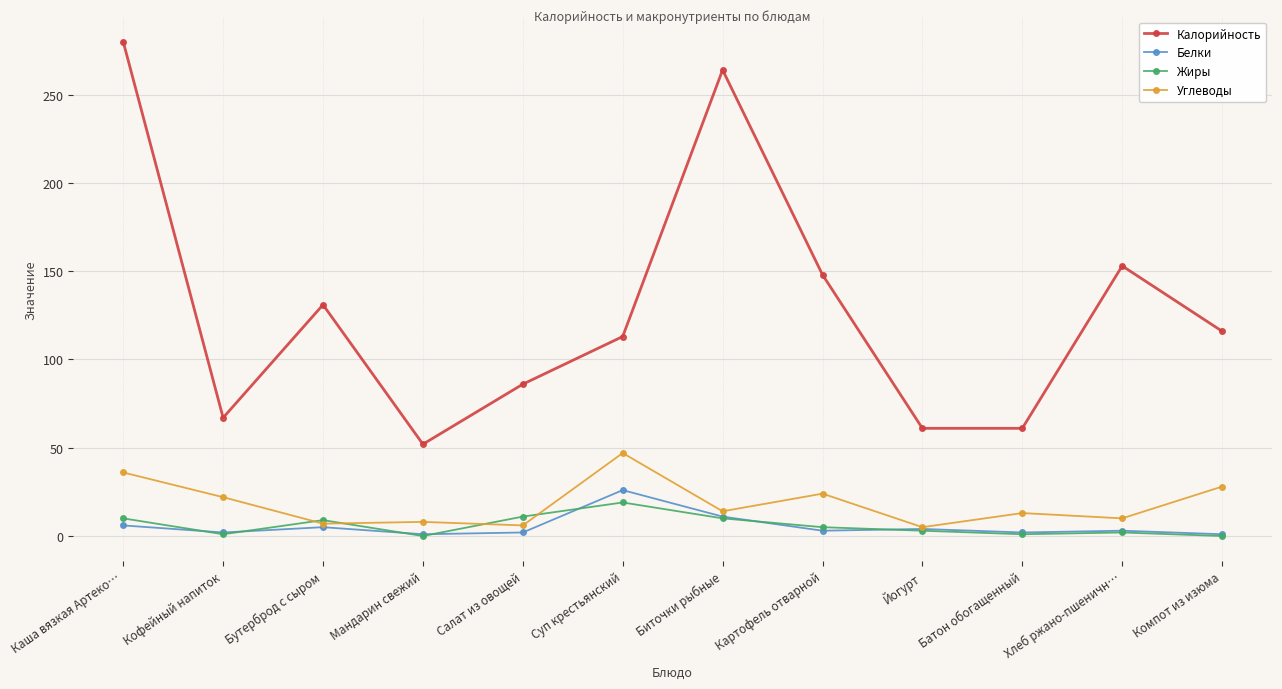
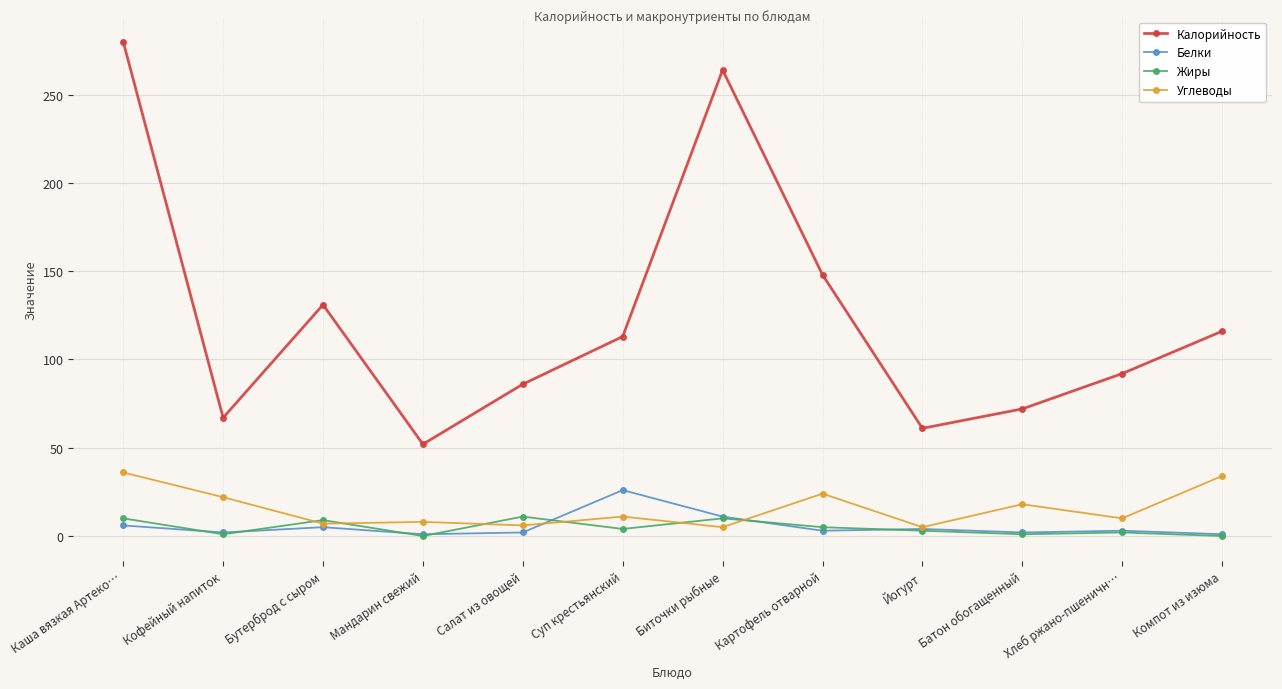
Жиры, Суп крестьянский: 19 -> 4
Углеводы, Суп крестьянский: 47 -> 11
Углеводы, Биточки рыбные: 14 -> 5
Калорийность, Батон обогащенный: 61 -> 72
Углеводы, Батон обогащенный: 13 -> 18
Калорийность, Хлеб ржано-пшеничн…: 153 -> 92
Углеводы, Компот из изюма: 28 -> 34
